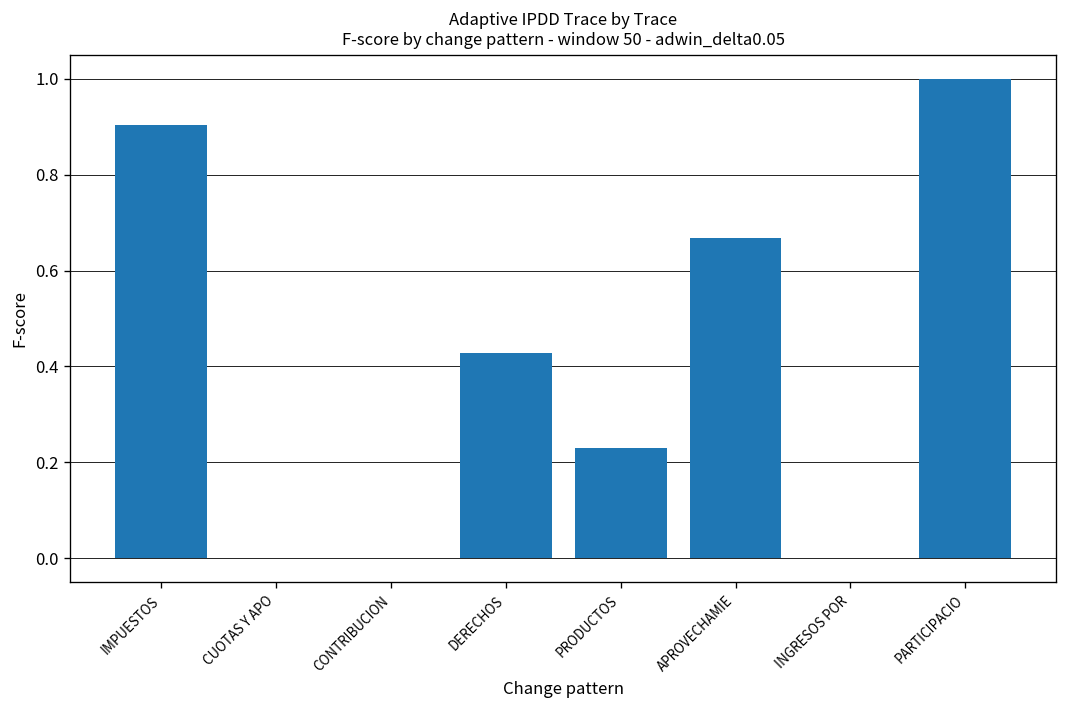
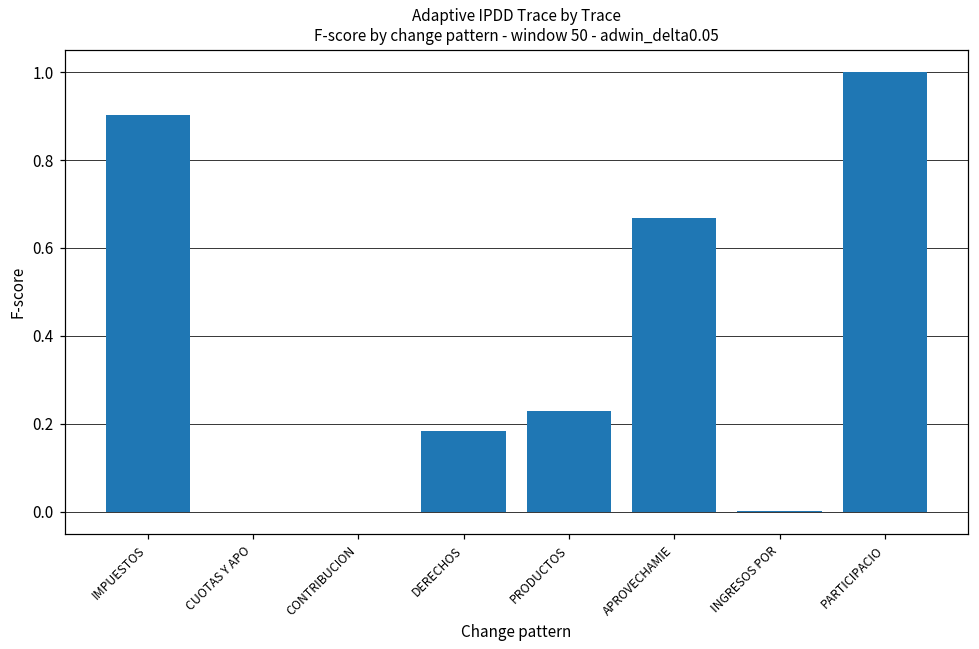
DERECHOS: 0.43 -> 0.18
